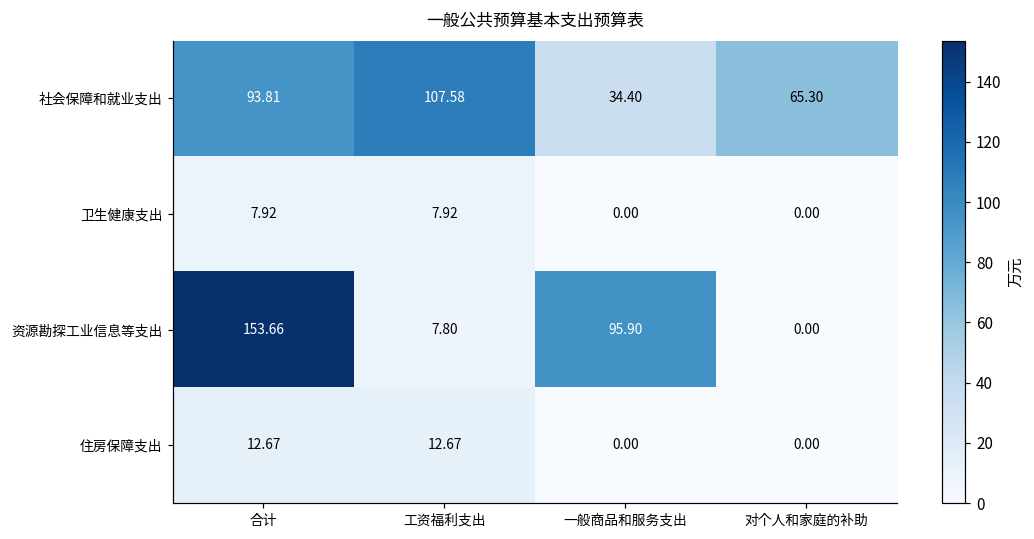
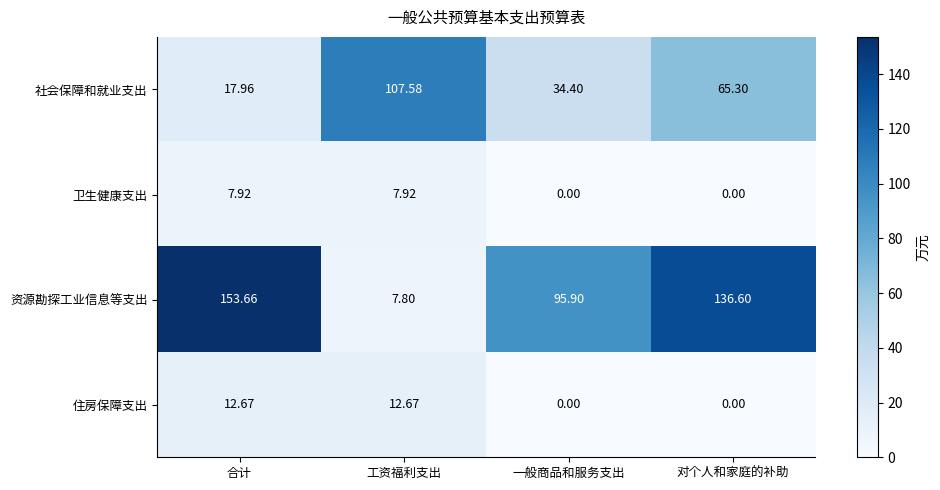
社会保障和就业支出, 合计: 93.81 -> 17.96
资源勘探工业信息等支出, 对个人和家庭的补助: 0.00 -> 136.60
